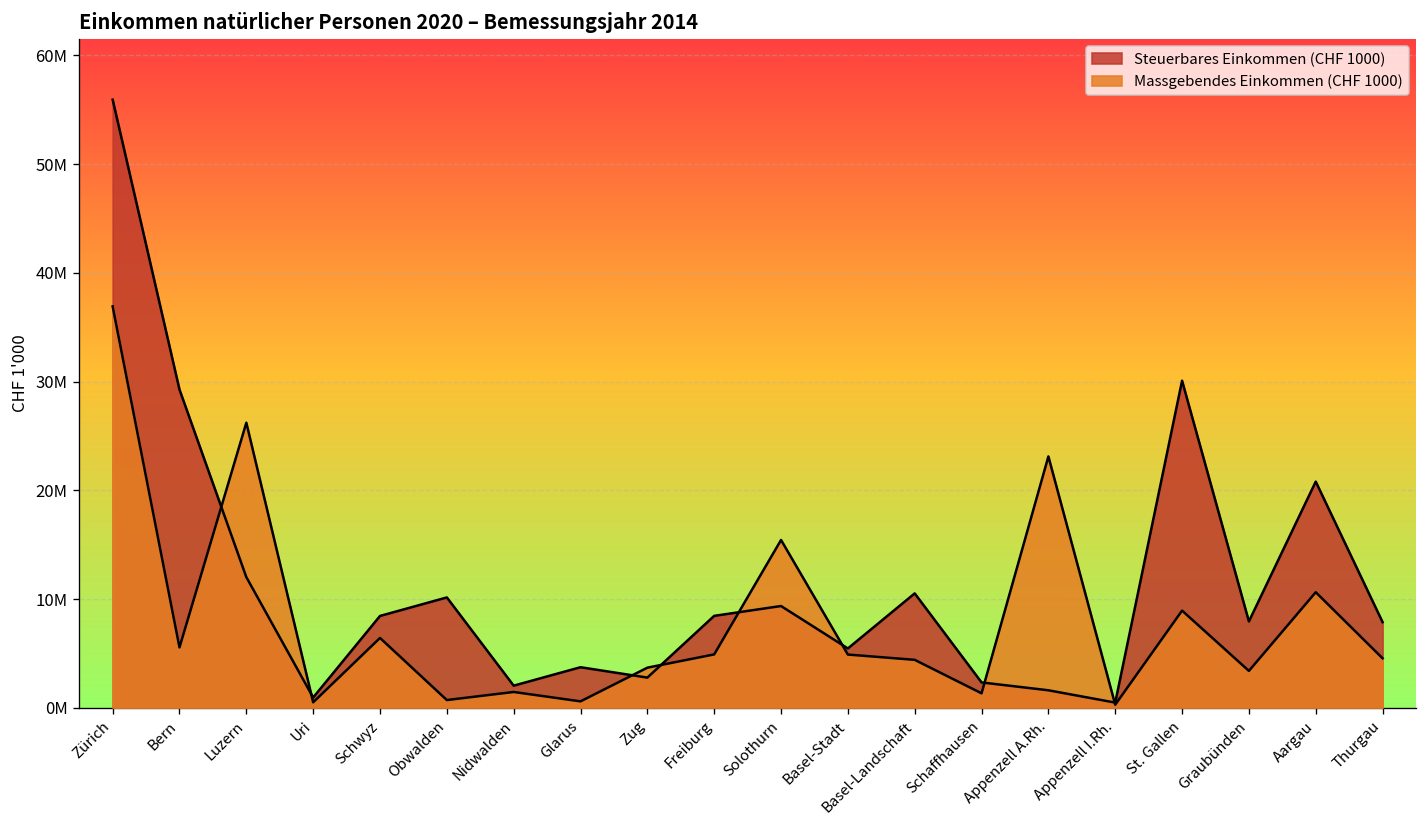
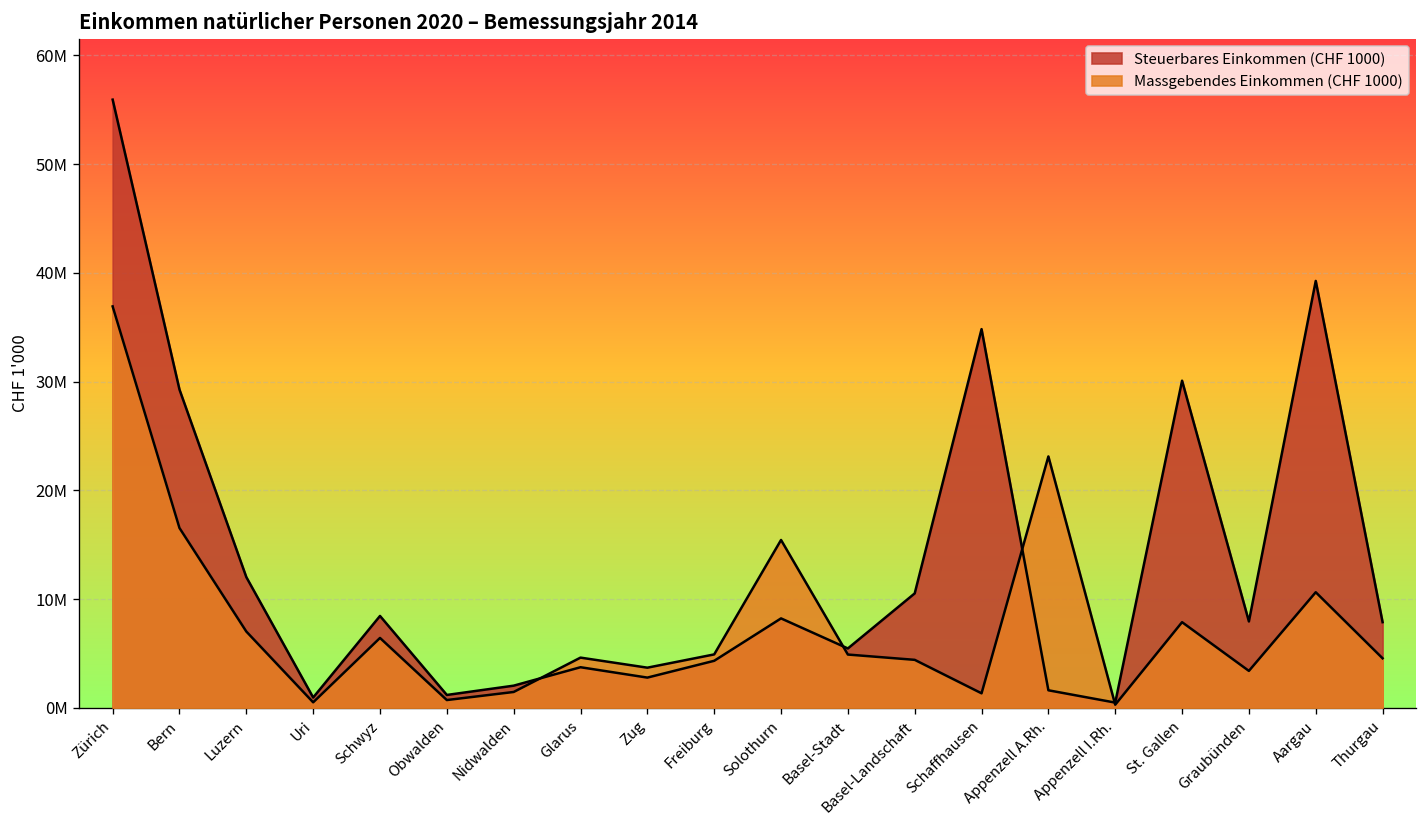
Massgebendes Einkommen (CHF 1000), Bern: 6000000 -> 17000000
Massgebendes Einkommen (CHF 1000), Luzern: 26000000 -> 7000000
Steuerbares Einkommen (CHF 1000), Obwalden: 10000000 -> 1000000
Massgebendes Einkommen (CHF 1000), Glarus: 1000000 -> 5000000
Steuerbares Einkommen (CHF 1000), Freiburg: 8000000 -> 4000000
Steuerbares Einkommen (CHF 1000), Solothurn: 9000000 -> 8000000
Steuerbares Einkommen (CHF 1000), Schaffhausen: 2000000 -> 35000000
Massgebendes Einkommen (CHF 1000), St. Gallen: 9000000 -> 8000000
Steuerbares Einkommen (CHF 1000), Aargau: 21000000 -> 39000000
